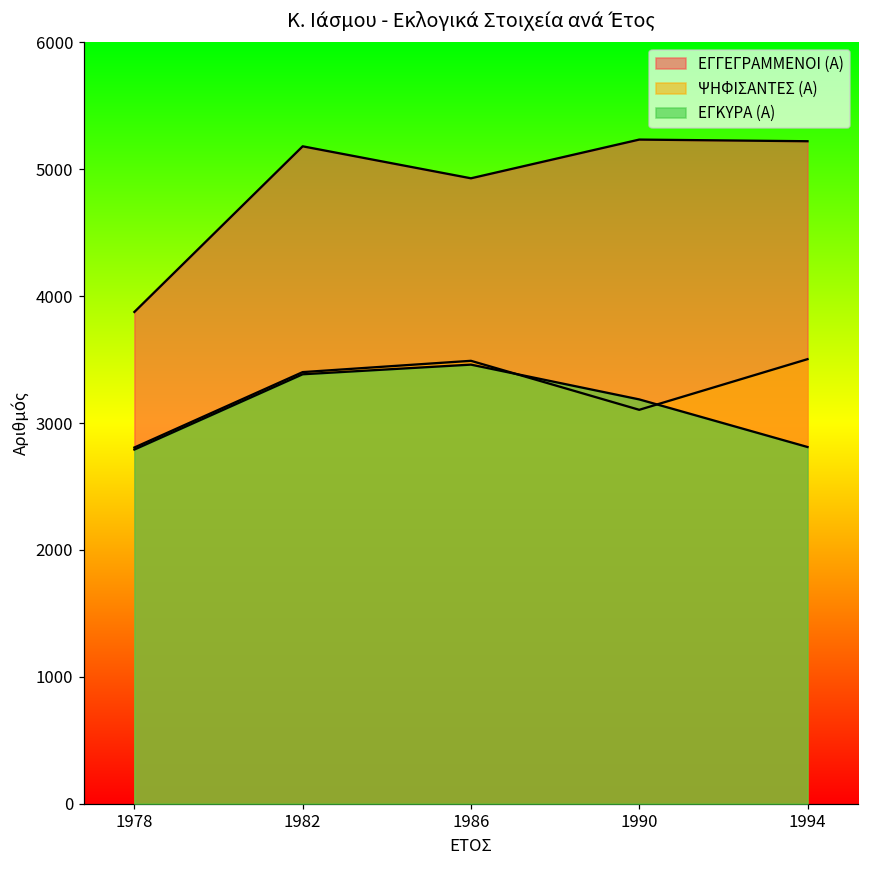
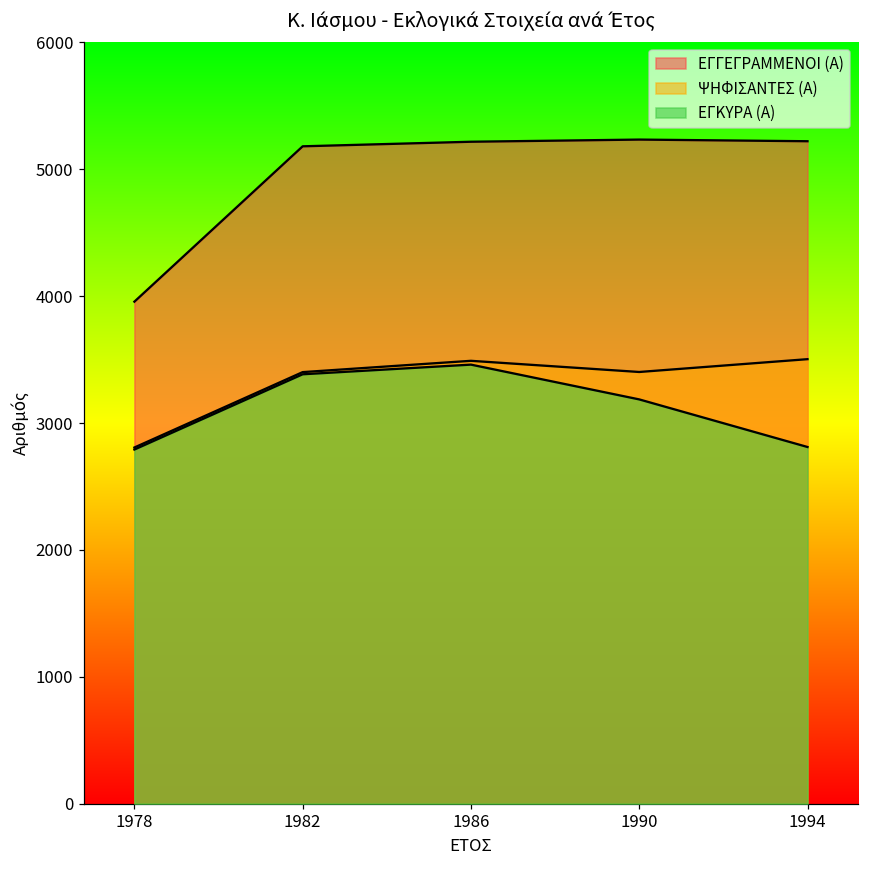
ΕΓΓΕΓΡΑΜΜΕΝΟΙ (Α), 1978: 3880 -> 3960
ΕΓΓΕΓΡΑΜΜΕΝΟΙ (Α), 1986: 4930 -> 5220
ΨΗΦΙΣΑΝΤΕΣ (Α), 1990: 3100 -> 3400
